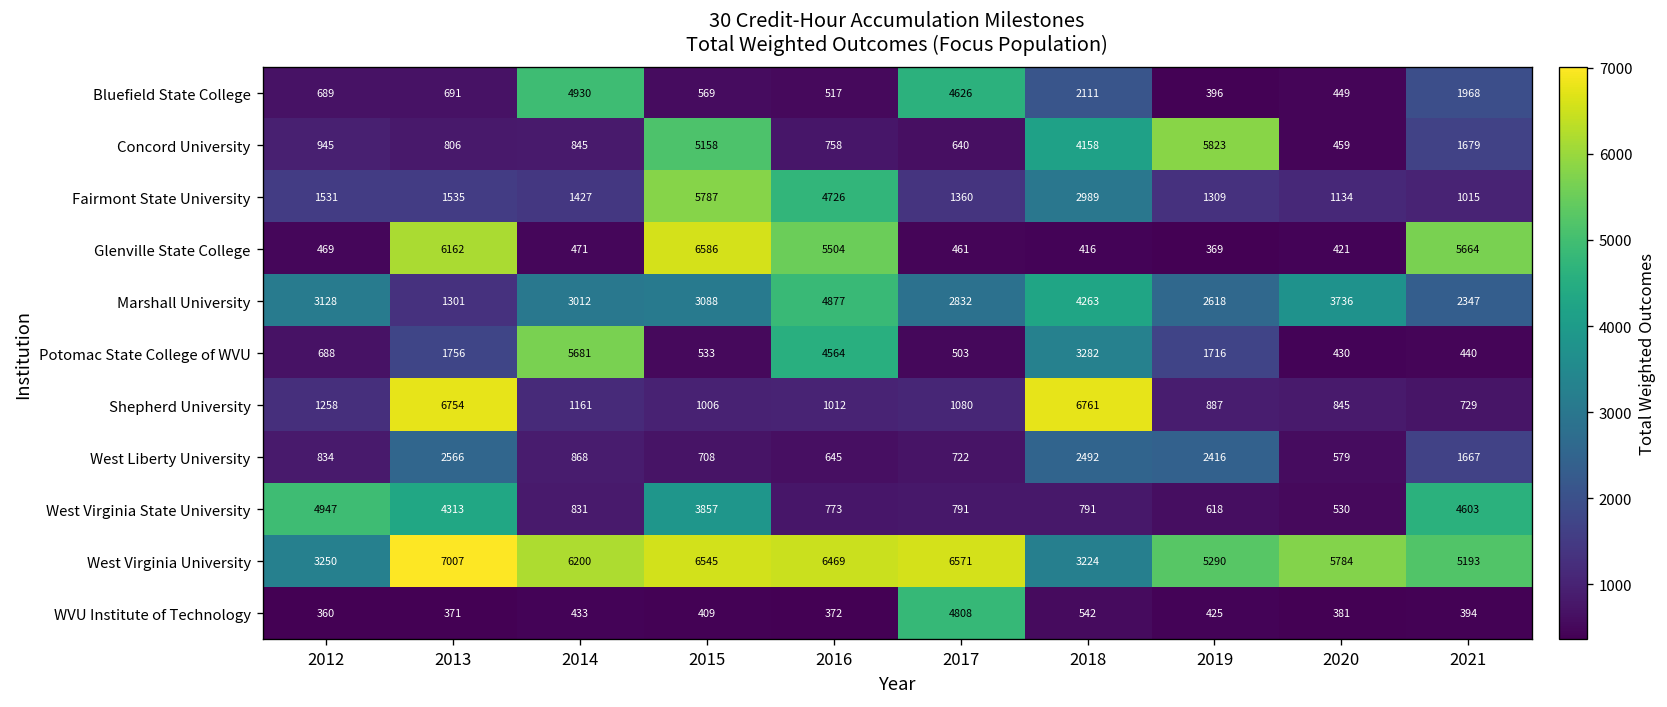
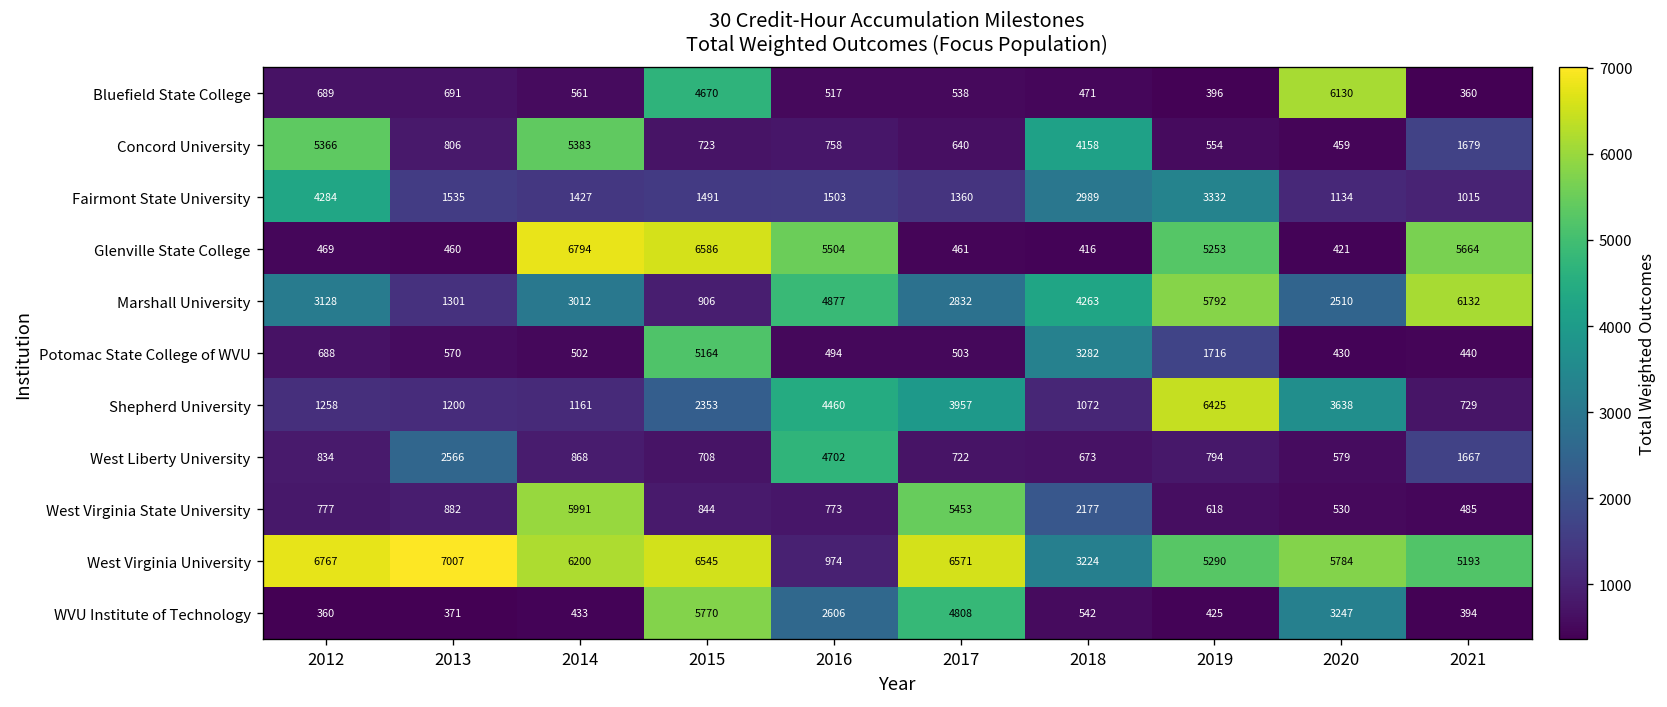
Bluefield State College, 2014: 4930 -> 561
Bluefield State College, 2015: 569 -> 4670
Bluefield State College, 2017: 4626 -> 538
Bluefield State College, 2018: 2111 -> 471
Bluefield State College, 2020: 449 -> 6130
Bluefield State College, 2021: 1968 -> 360
Concord University, 2012: 945 -> 5366
Concord University, 2014: 845 -> 5383
Concord University, 2015: 5158 -> 723
Concord University, 2019: 5823 -> 554
Fairmont State University, 2012: 1531 -> 4284
Fairmont State University, 2015: 5787 -> 1491
Fairmont State University, 2016: 4726 -> 1503
Fairmont State University, 2019: 1309 -> 3332
Glenville State College, 2013: 6162 -> 460
Glenville State College, 2014: 471 -> 6794
Glenville State College, 2019: 369 -> 5253
Marshall University, 2015: 3088 -> 906
Marshall University, 2019: 2618 -> 5792
Marshall University, 2020: 3736 -> 2510
Marshall University, 2021: 2347 -> 6132
Potomac State College of WVU, 2013: 1756 -> 570
Potomac State College of WVU, 2014: 5681 -> 502
Potomac State College of WVU, 2015: 533 -> 5164
Potomac State College of WVU, 2016: 4564 -> 494
Shepherd University, 2013: 6754 -> 1200
Shepherd University, 2015: 1006 -> 2353
Shepherd University, 2016: 1012 -> 4460
Shepherd University, 2017: 1080 -> 3957
Shepherd University, 2018: 6761 -> 1072
Shepherd University, 2019: 887 -> 6425
Shepherd University, 2020: 845 -> 3638
West Liberty University, 2016: 645 -> 4702
West Liberty University, 2018: 2492 -> 673
West Liberty University, 2019: 2416 -> 794
West Virginia State University, 2012: 4947 -> 777
West Virginia State University, 2013: 4313 -> 882
West Virginia State University, 2014: 831 -> 5991
West Virginia State University, 2015: 3857 -> 844
West Virginia State University, 2017: 791 -> 5453
West Virginia State University, 2018: 791 -> 2177
West Virginia State University, 2021: 4603 -> 485
West Virginia University, 2012: 3250 -> 6767
West Virginia University, 2016: 6469 -> 974
WVU Institute of Technology, 2015: 409 -> 5770
WVU Institute of Technology, 2016: 372 -> 2606
WVU Institute of Technology, 2020: 381 -> 3247
